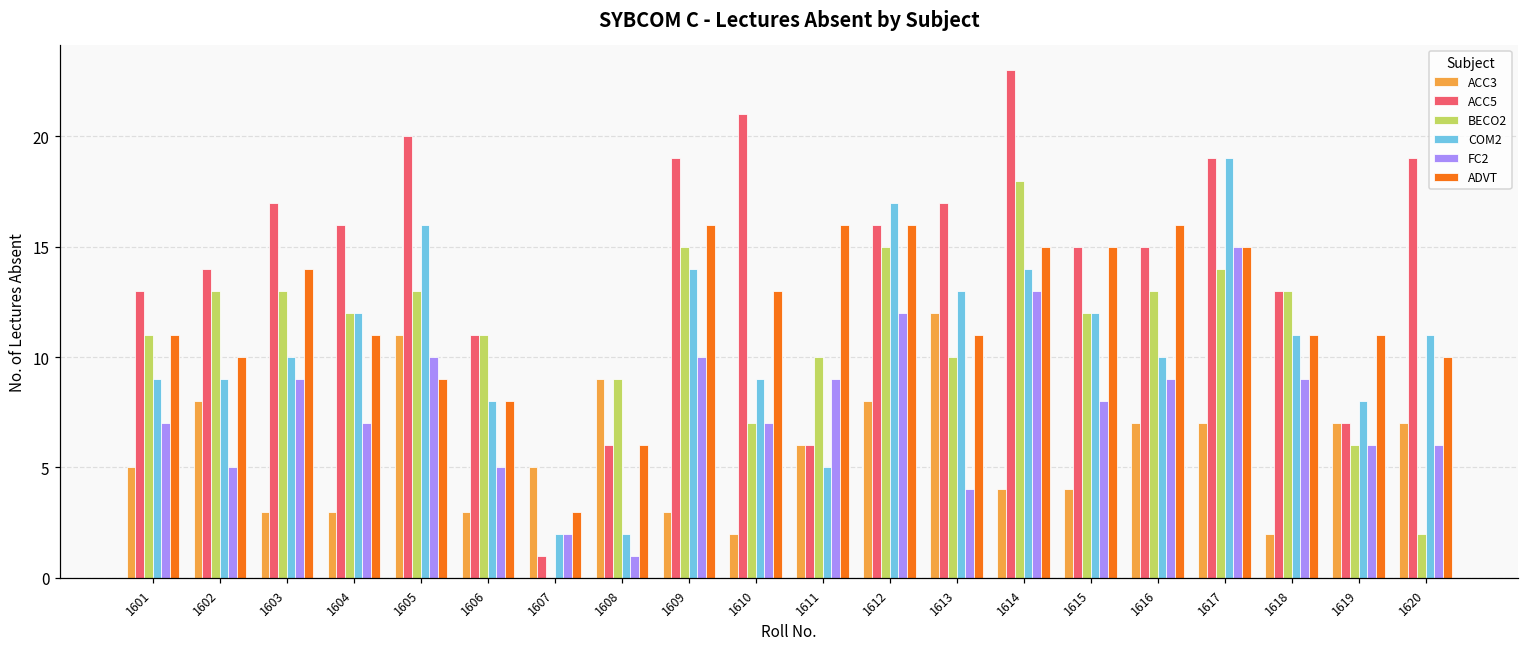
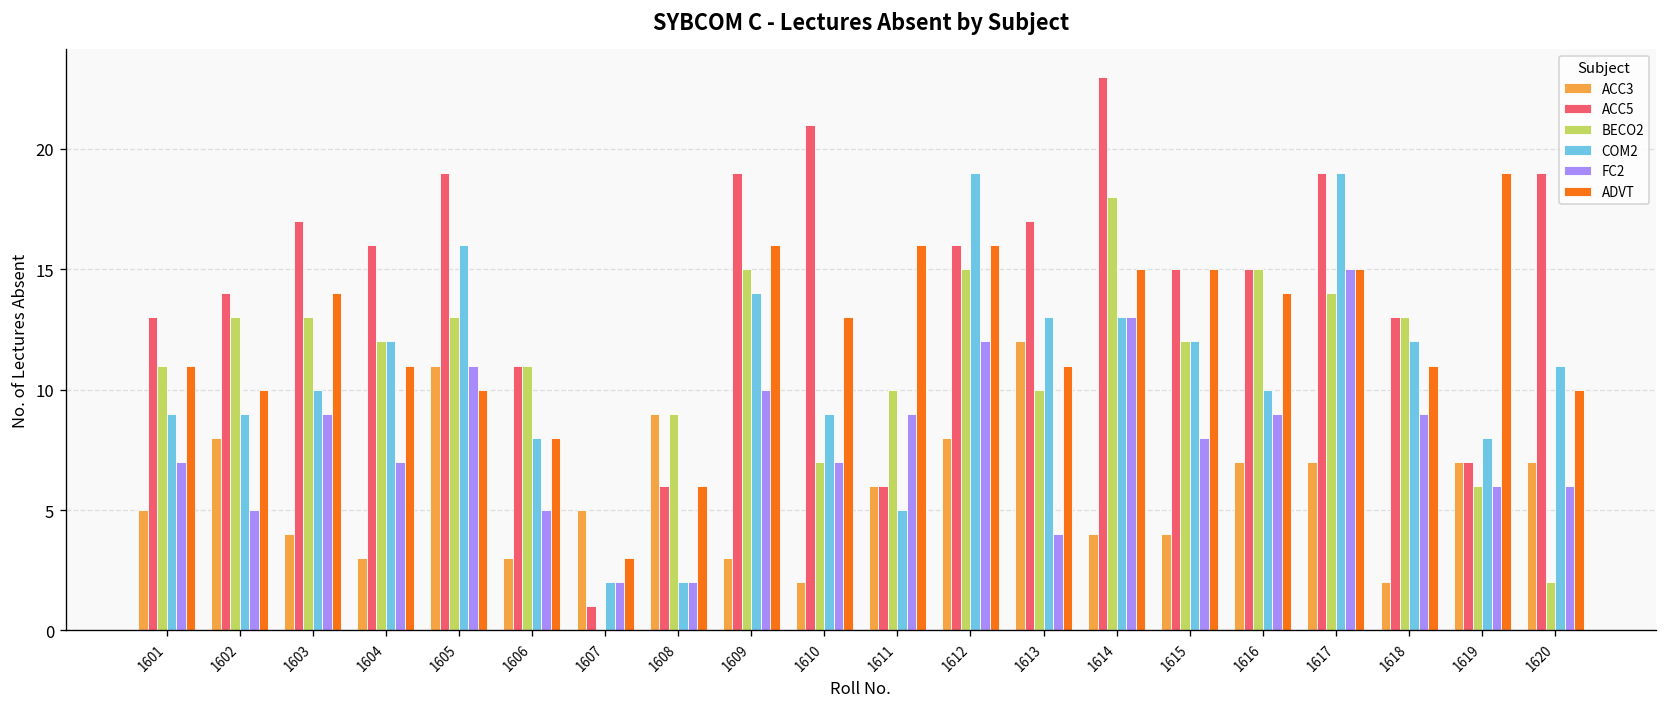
ACC3, 1603: 3 -> 4
ACC5, 1605: 20 -> 19
FC2, 1605: 10 -> 11
ADVT, 1605: 9 -> 10
FC2, 1608: 1 -> 2
COM2, 1612: 17 -> 19
COM2, 1614: 14 -> 13
BECO2, 1616: 13 -> 15
ADVT, 1616: 16 -> 14
COM2, 1618: 11 -> 12
ADVT, 1619: 11 -> 19
